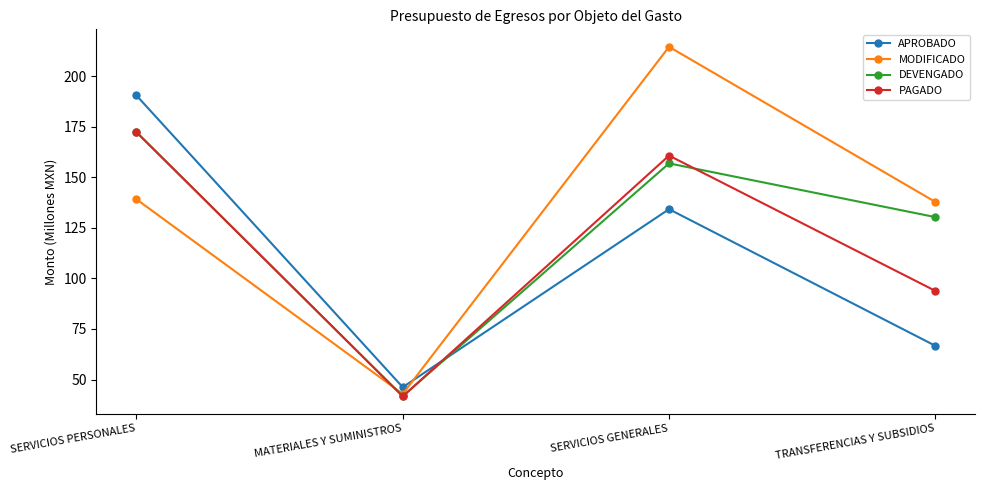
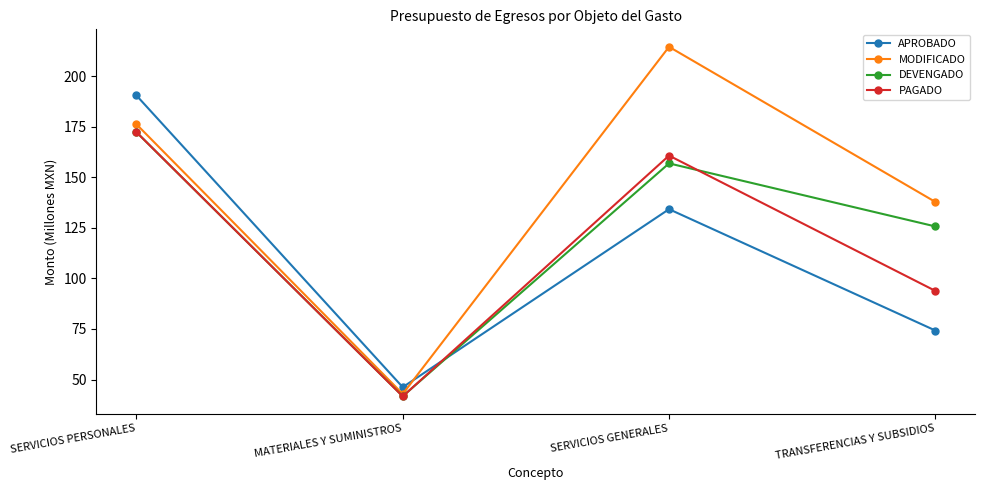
MODIFICADO, SERVICIOS PERSONALES: 139 -> 176
APROBADO, TRANSFERENCIAS Y SUBSIDIOS: 67 -> 74
DEVENGADO, TRANSFERENCIAS Y SUBSIDIOS: 130 -> 126
